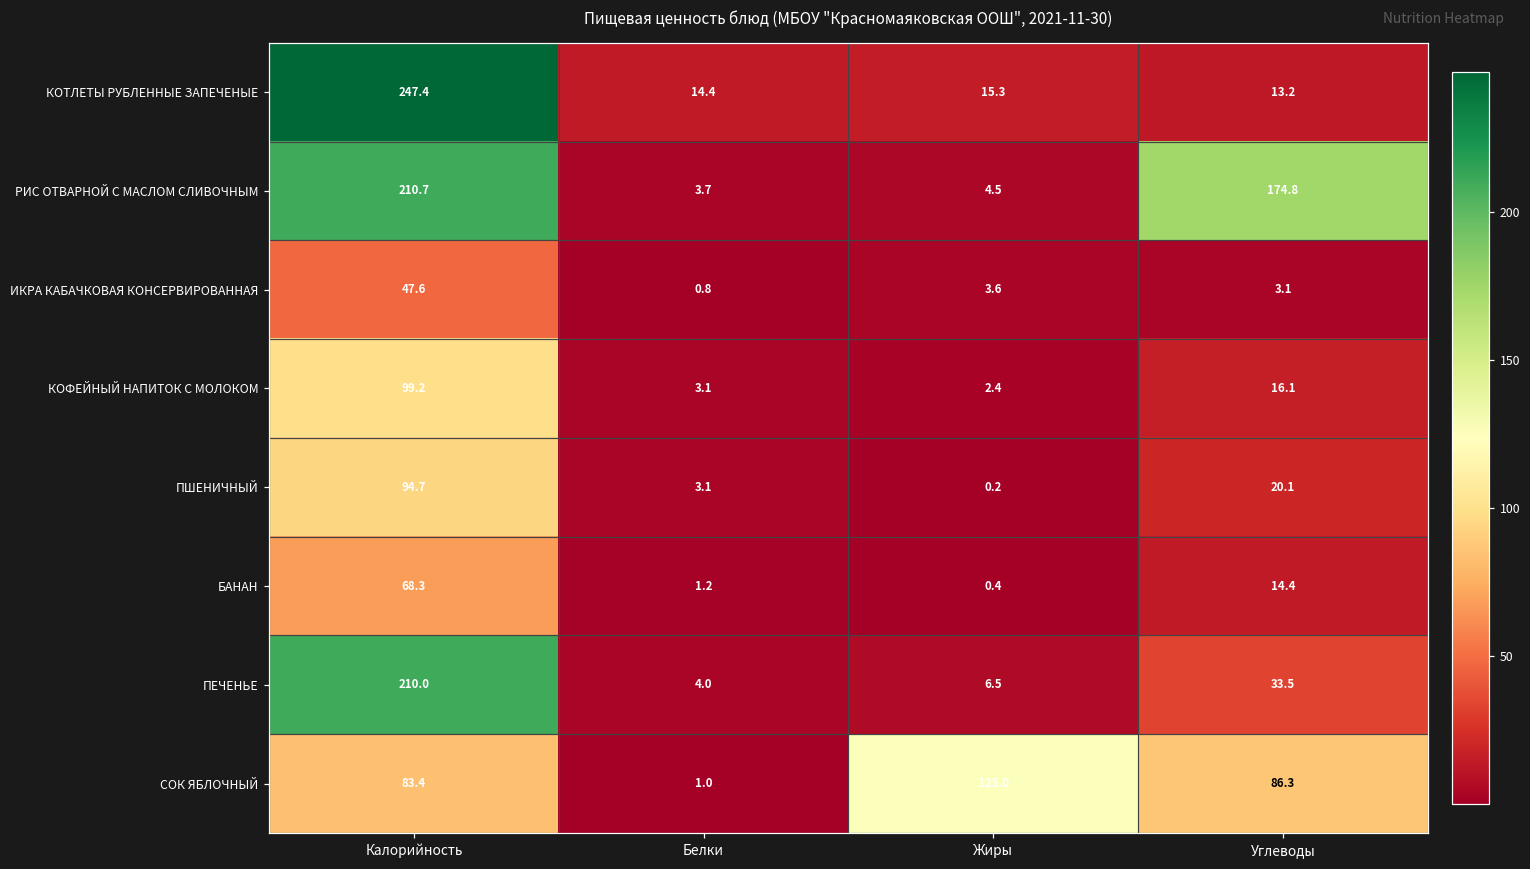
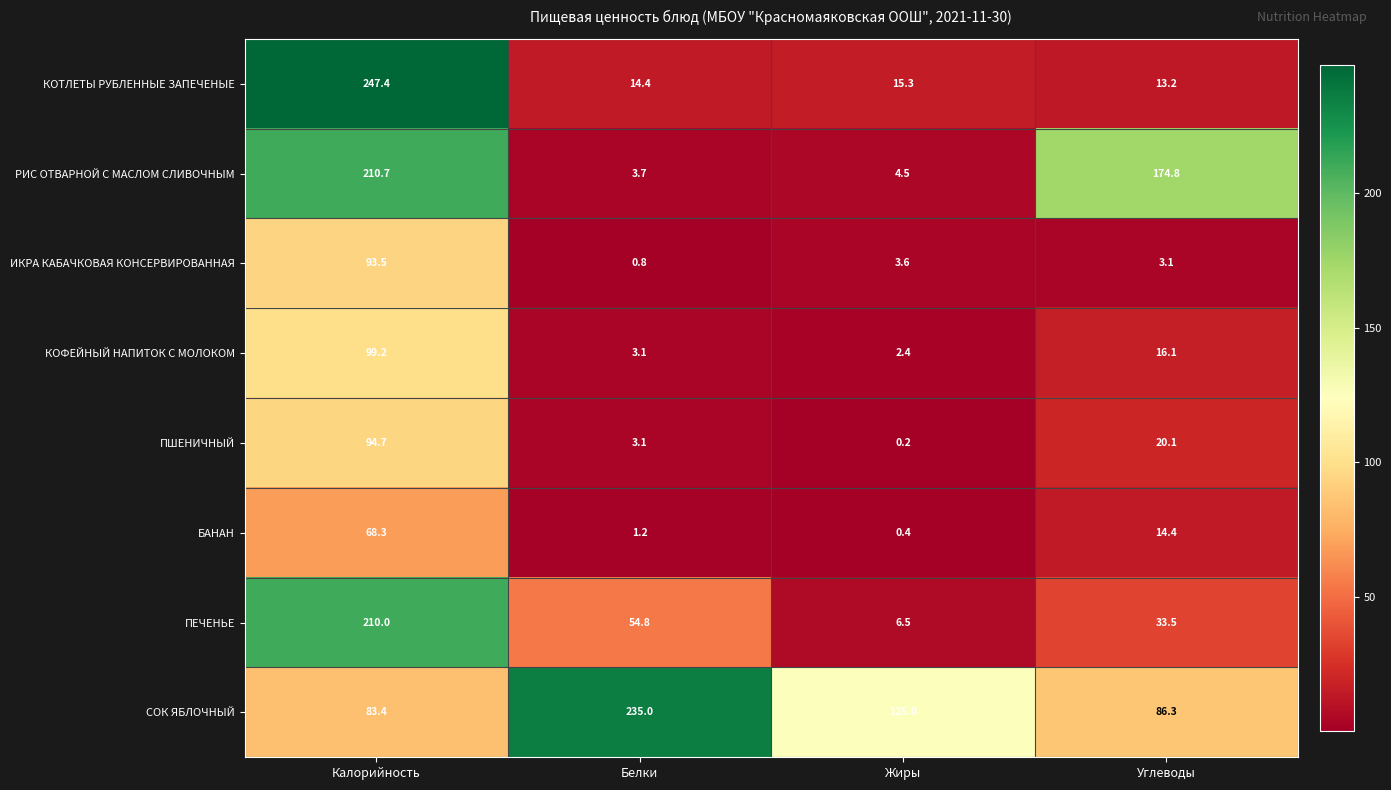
ИКРА КАБАЧКОВАЯ КОНСЕРВИРОВАННАЯ, Калорийность: 47.6 -> 93.5
ПЕЧЕНЬЕ, Белки: 4.0 -> 54.8
СОК ЯБЛОЧНЫЙ, Белки: 1.0 -> 235.0
